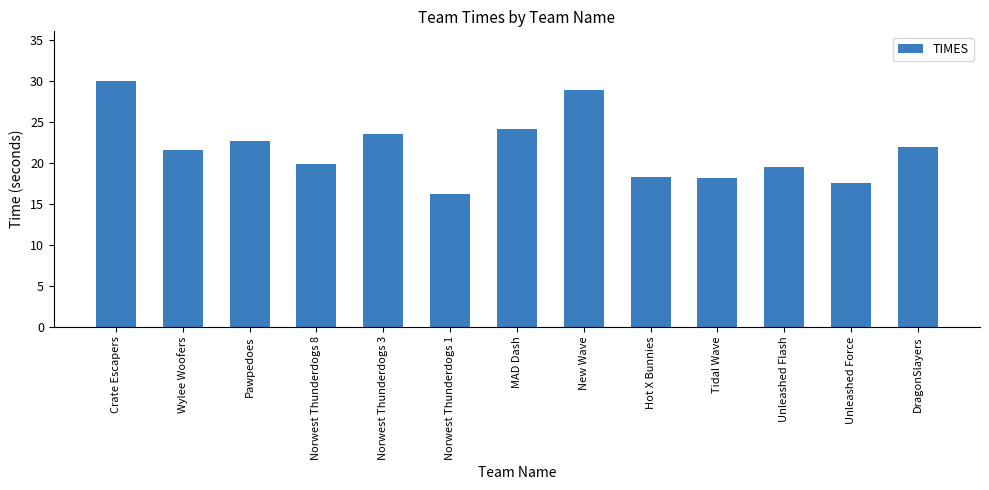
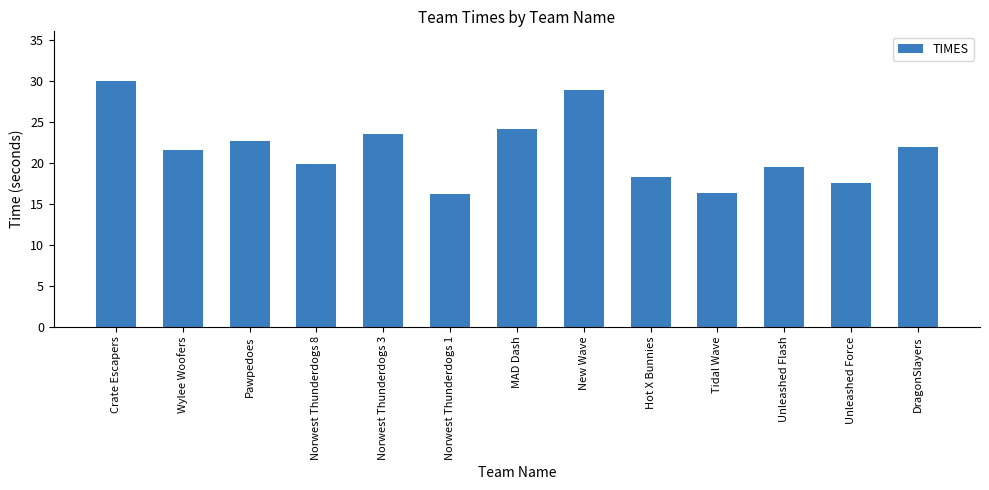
Tidal Wave: 18 -> 16
